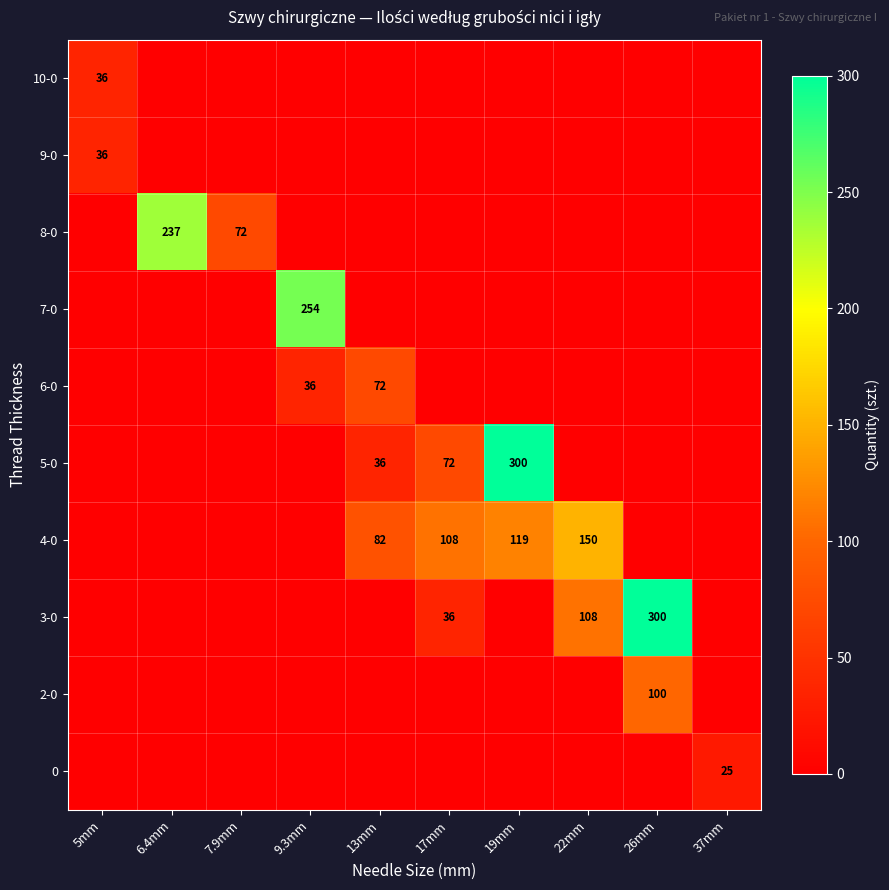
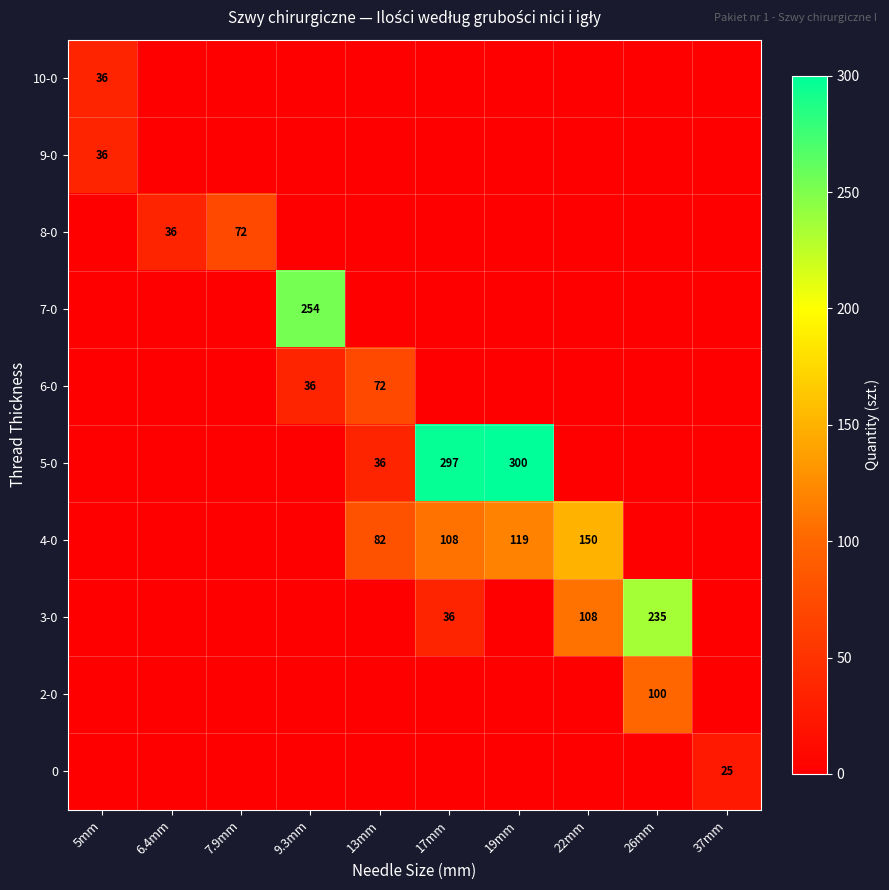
8-0, 6.4mm: 237 -> 36
5-0, 17mm: 72 -> 297
3-0, 26mm: 300 -> 235
